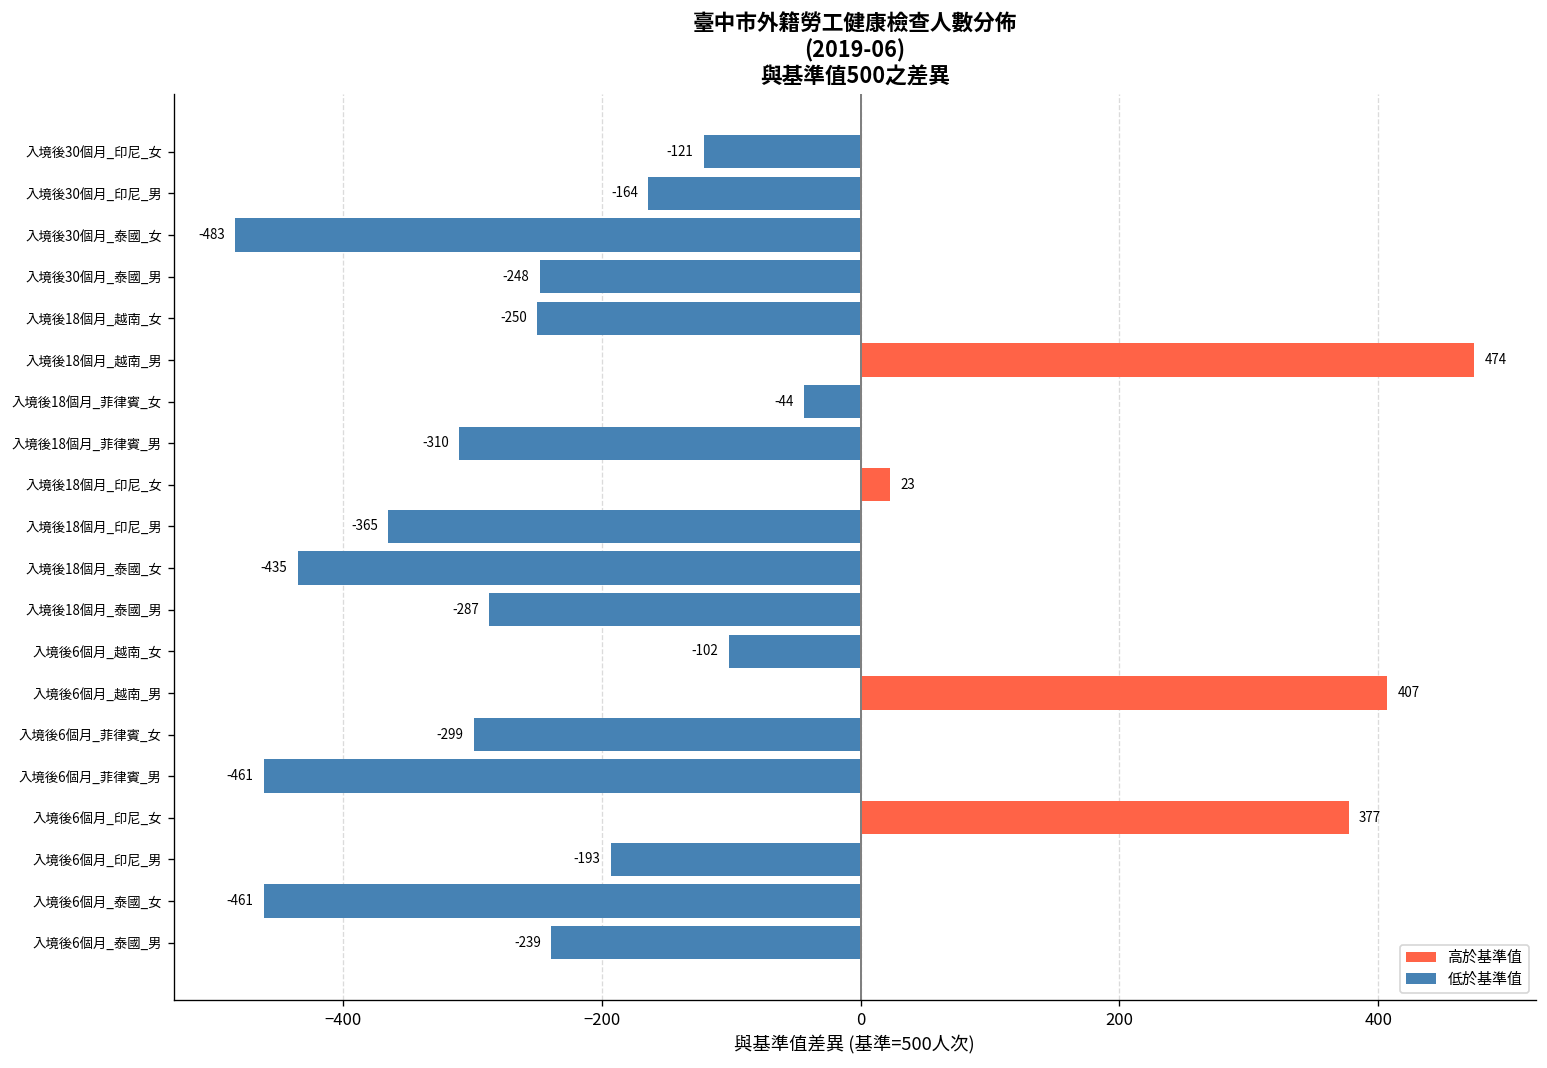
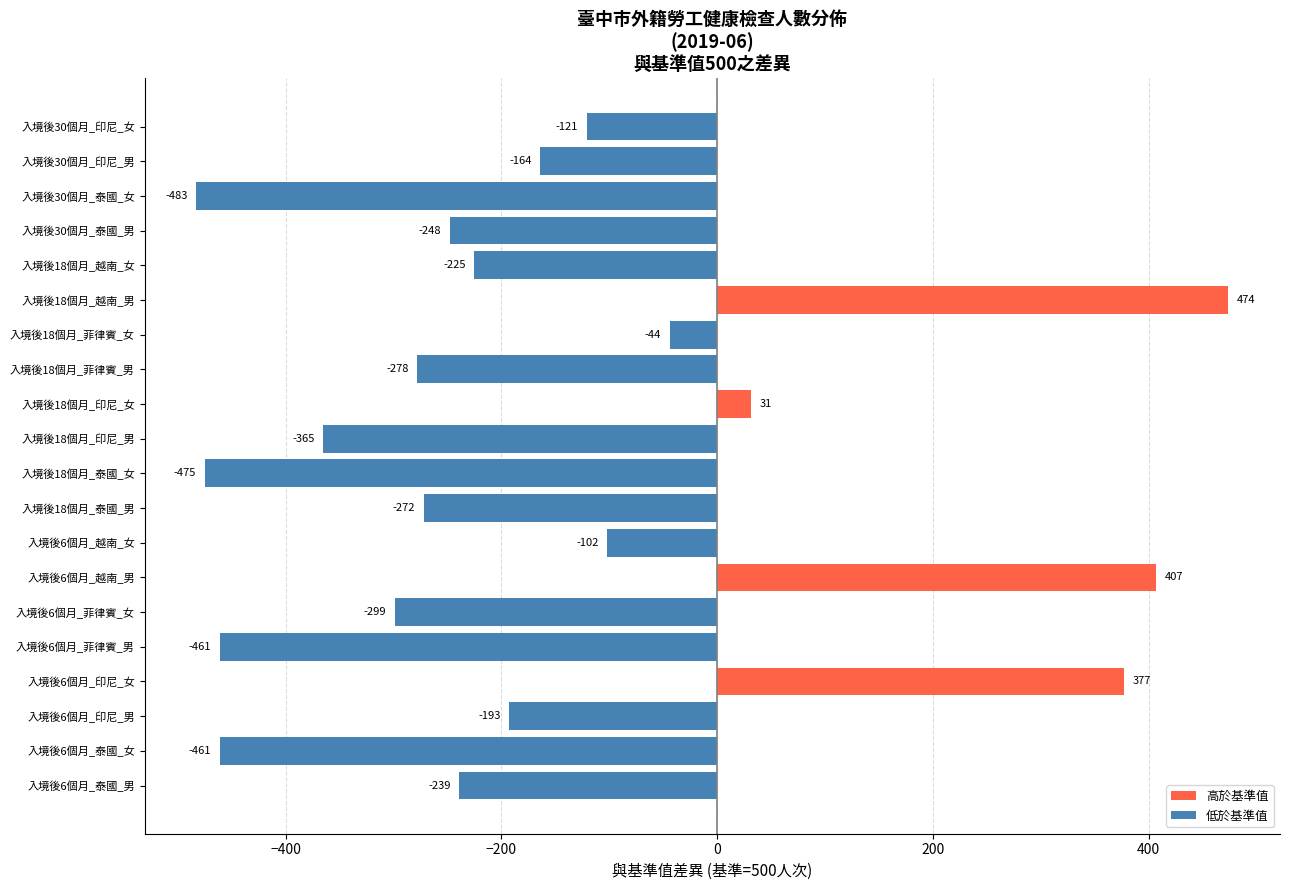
入境後18個月_越南_女: -250 -> -225
入境後18個月_菲律賓_男: -310 -> -278
入境後18個月_印尼_女: 23 -> 31
入境後18個月_泰國_女: -435 -> -475
入境後18個月_泰國_男: -287 -> -272
